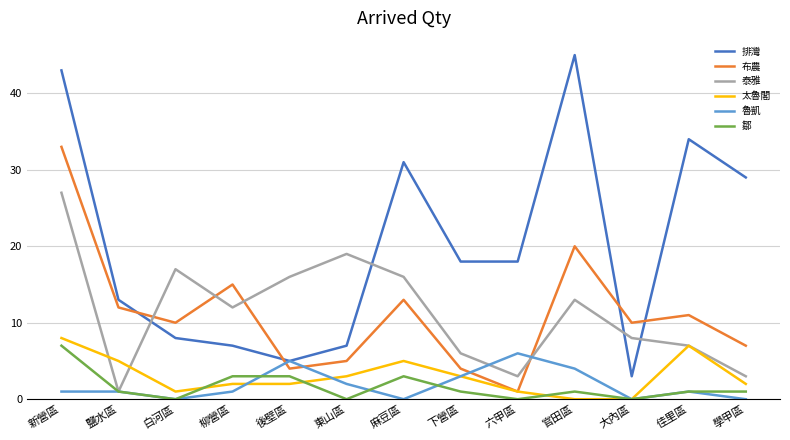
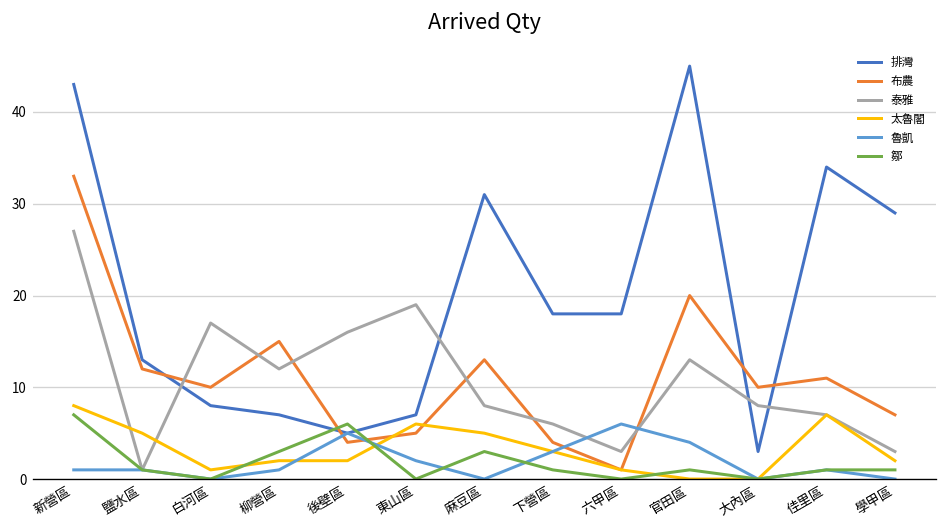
鄒, 後壁區: 3 -> 6
太魯閣, 東山區: 3 -> 6
泰雅, 麻豆區: 16 -> 8
